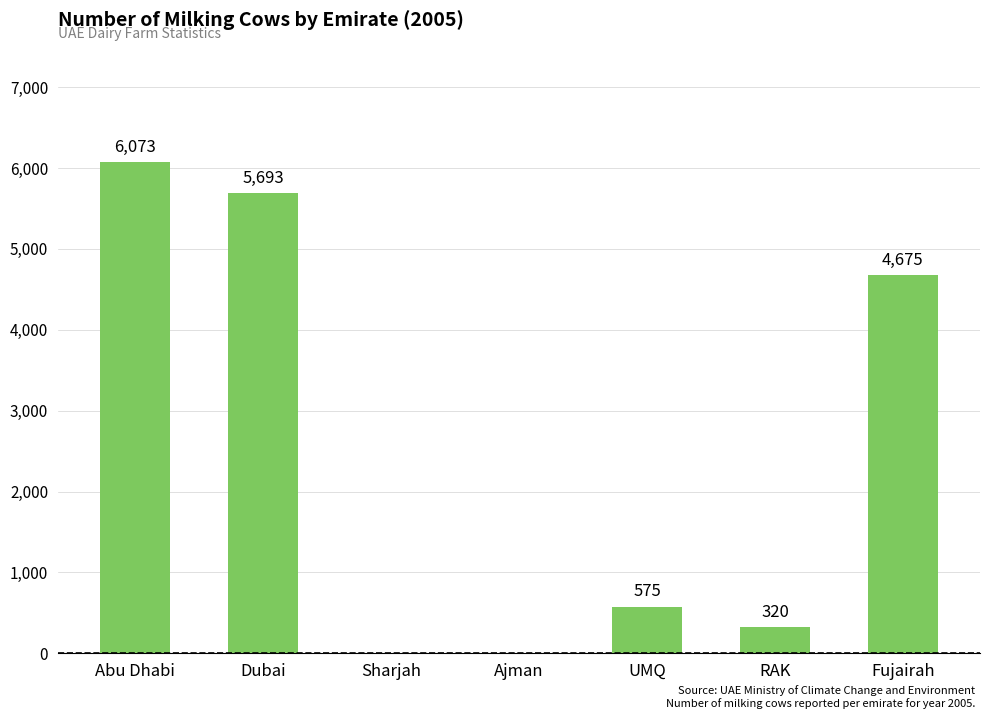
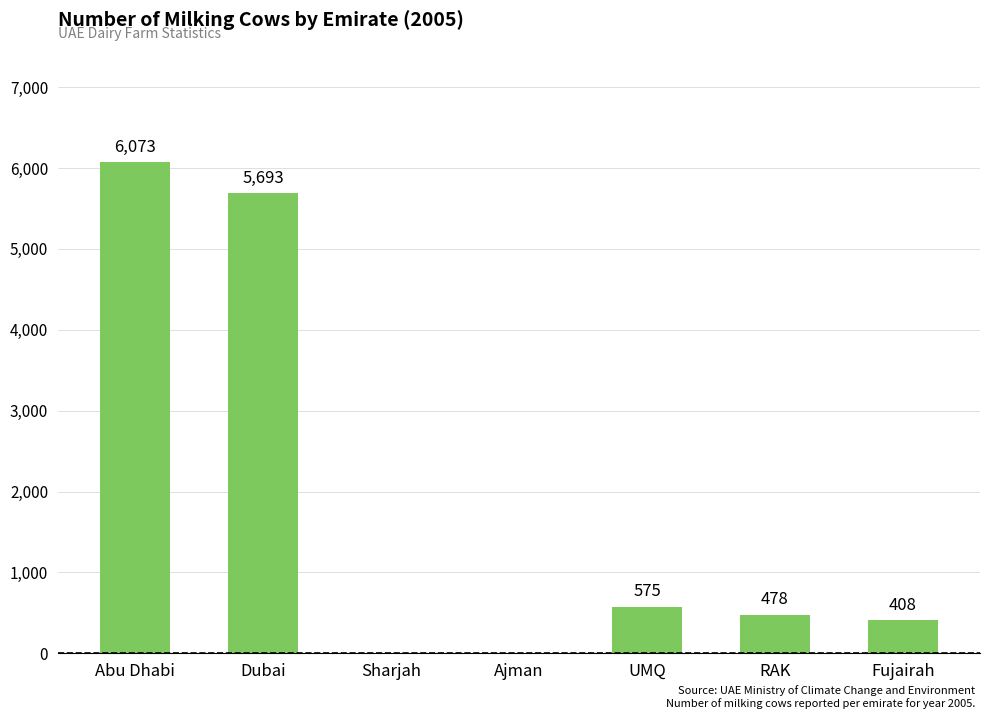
RAK: 320 -> 478
Fujairah: 4,675 -> 408
